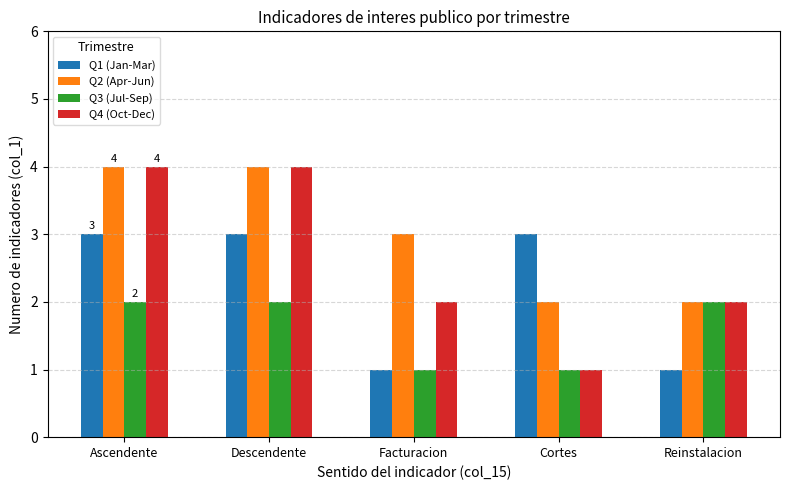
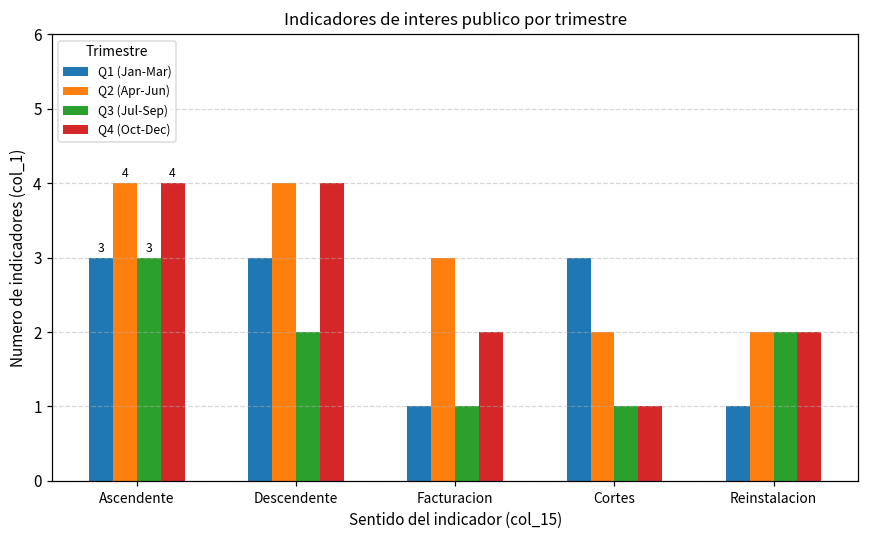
Q3 (Jul-Sep), Ascendente: 2 -> 3
